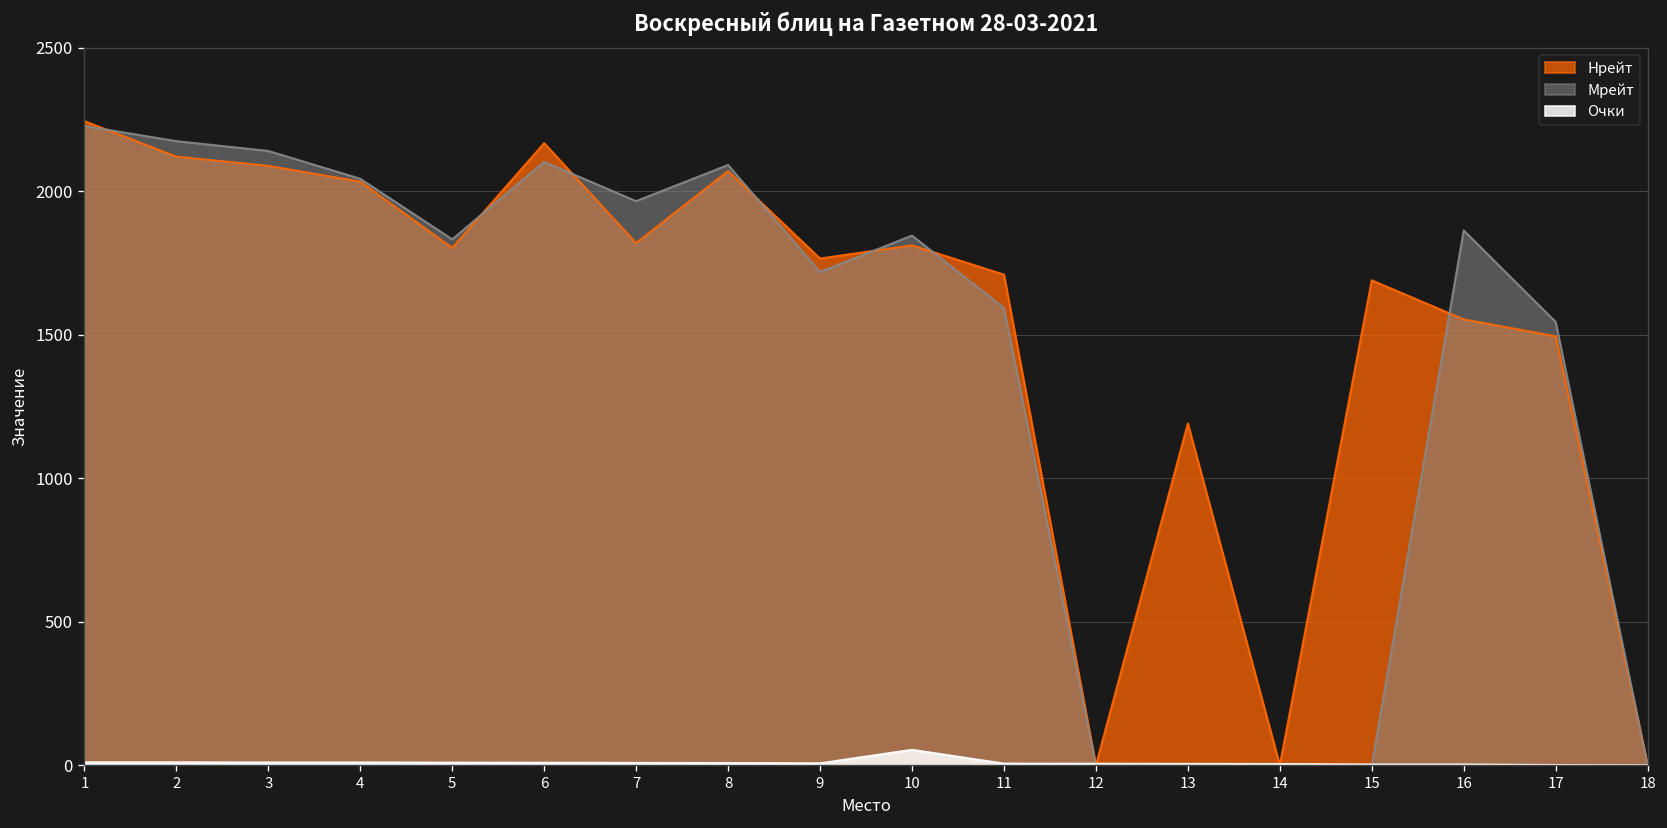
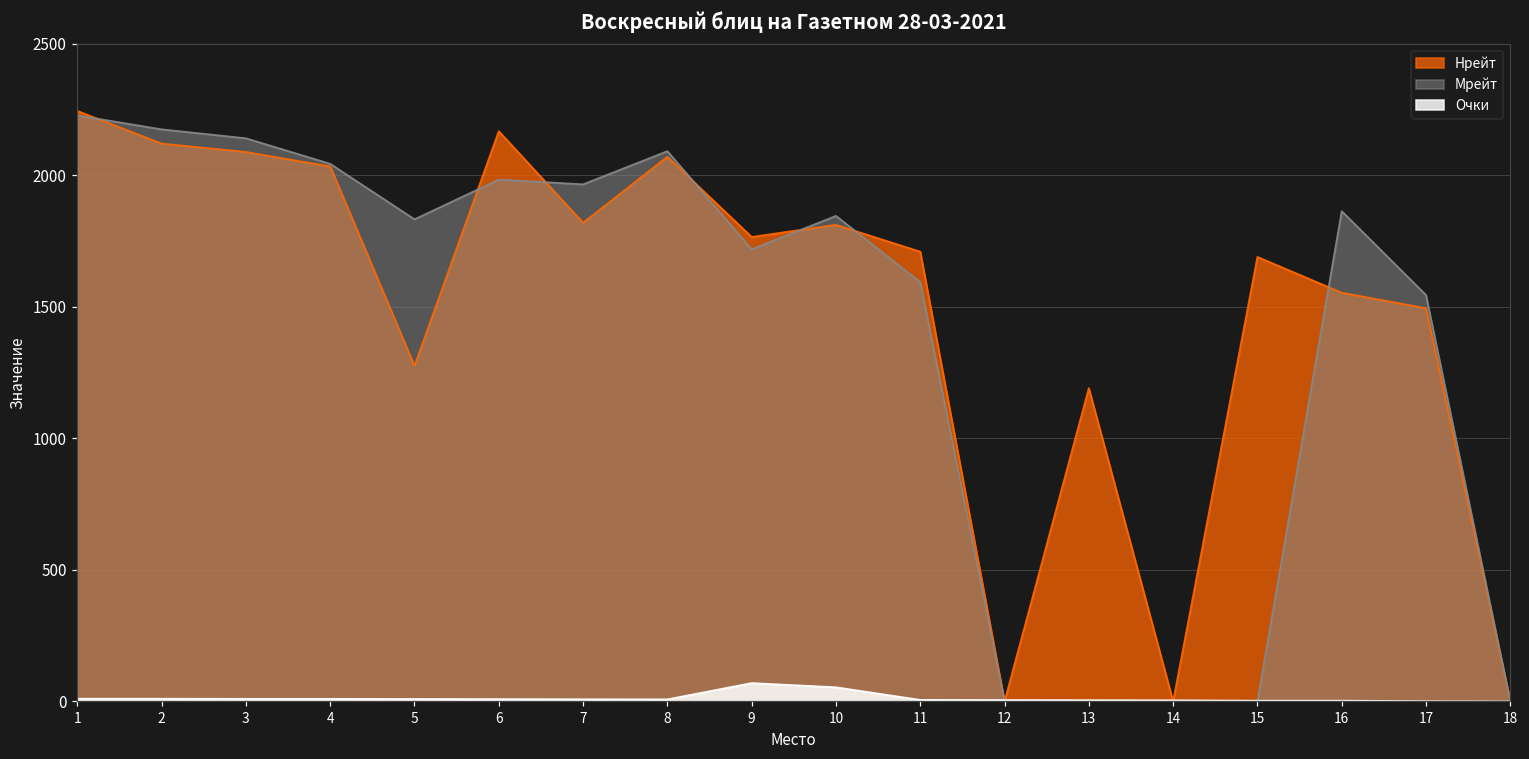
Нрейт, 5: 1800 -> 1280
Мрейт, 6: 2100 -> 1980
Очки, 9: 10 -> 70
